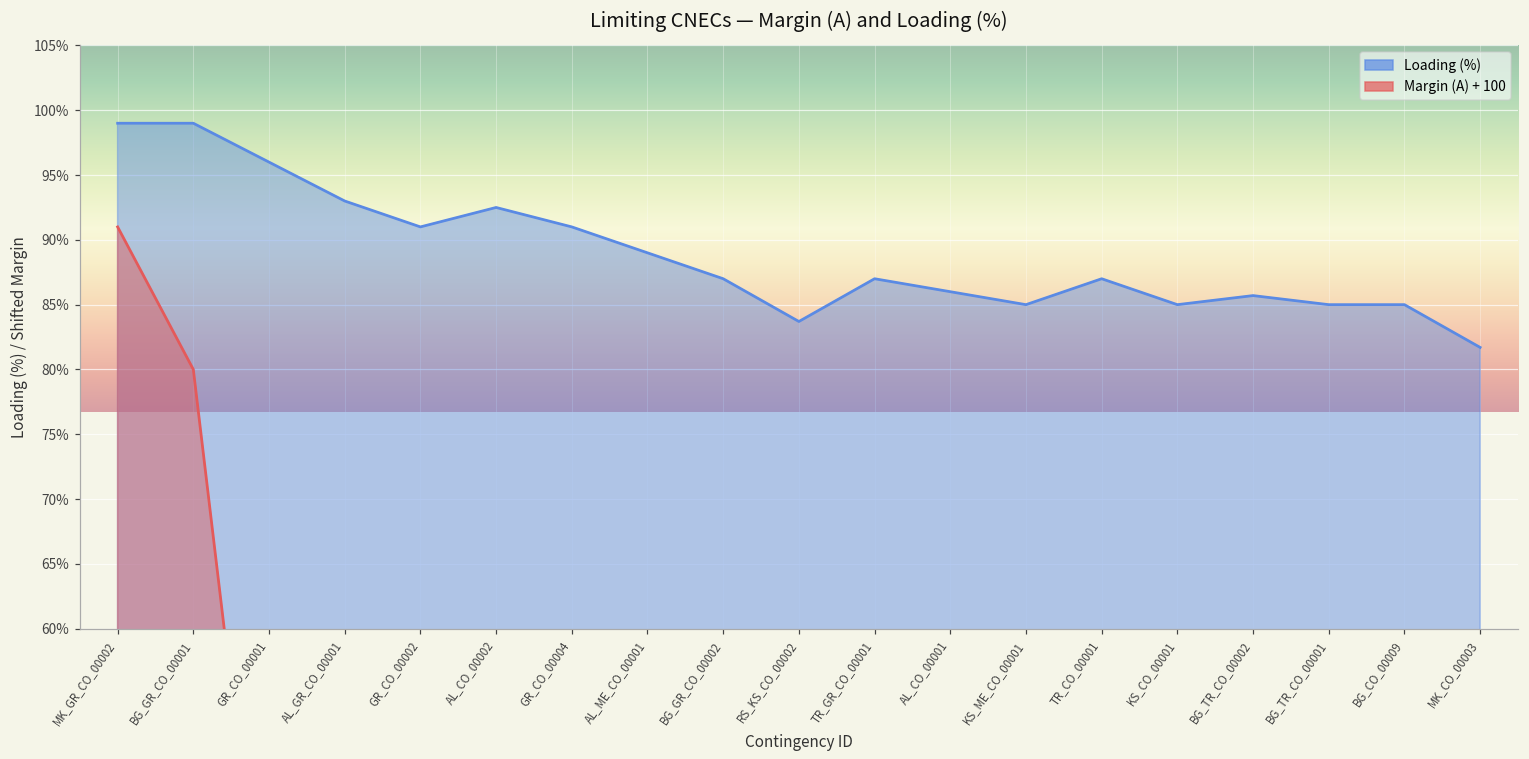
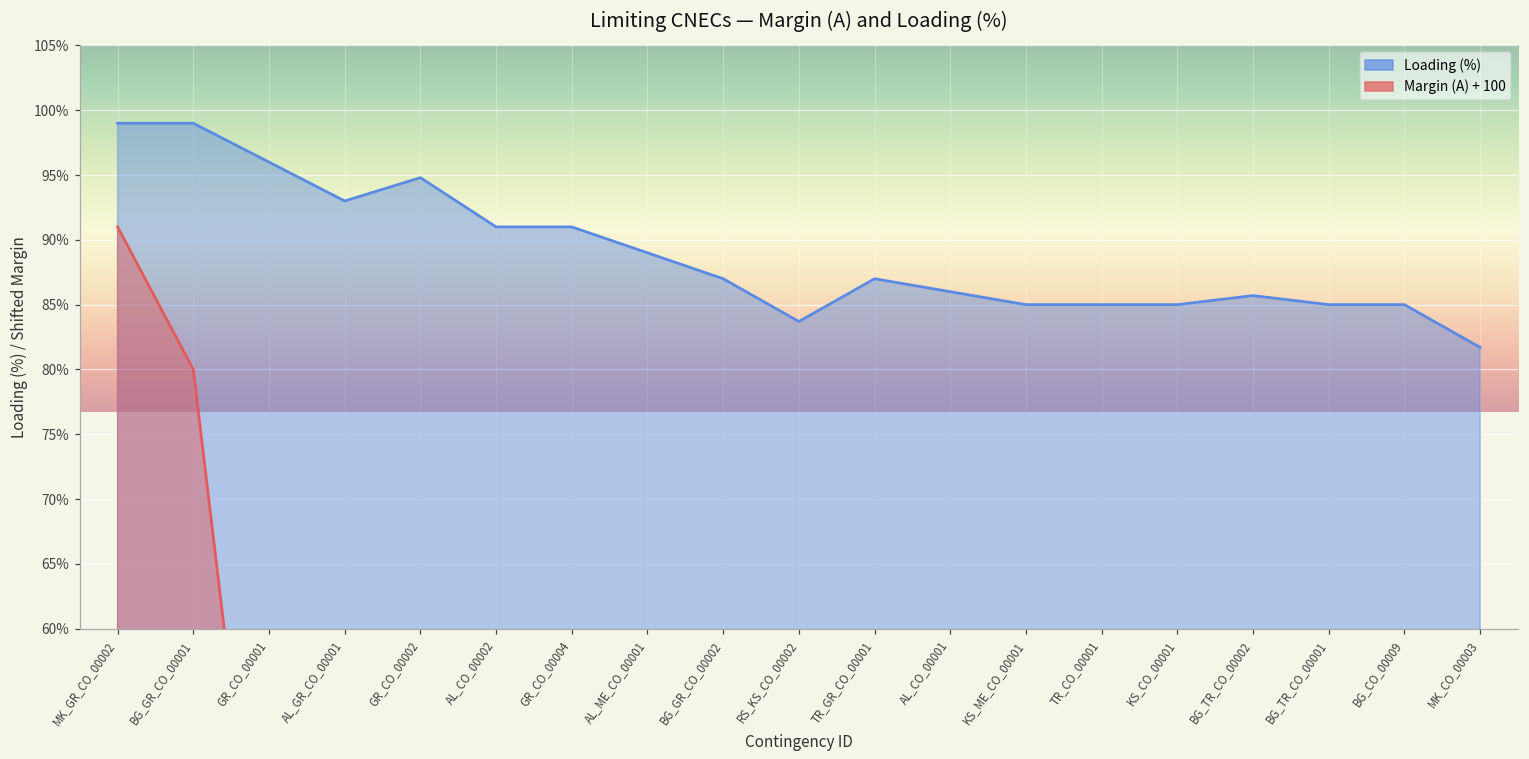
Loading (%), GR_CO_00002: 91.0% -> 94.8%
Loading (%), AL_CO_00002: 92.5% -> 91.0%
Loading (%), TR_CO_00001: 87% -> 85%
